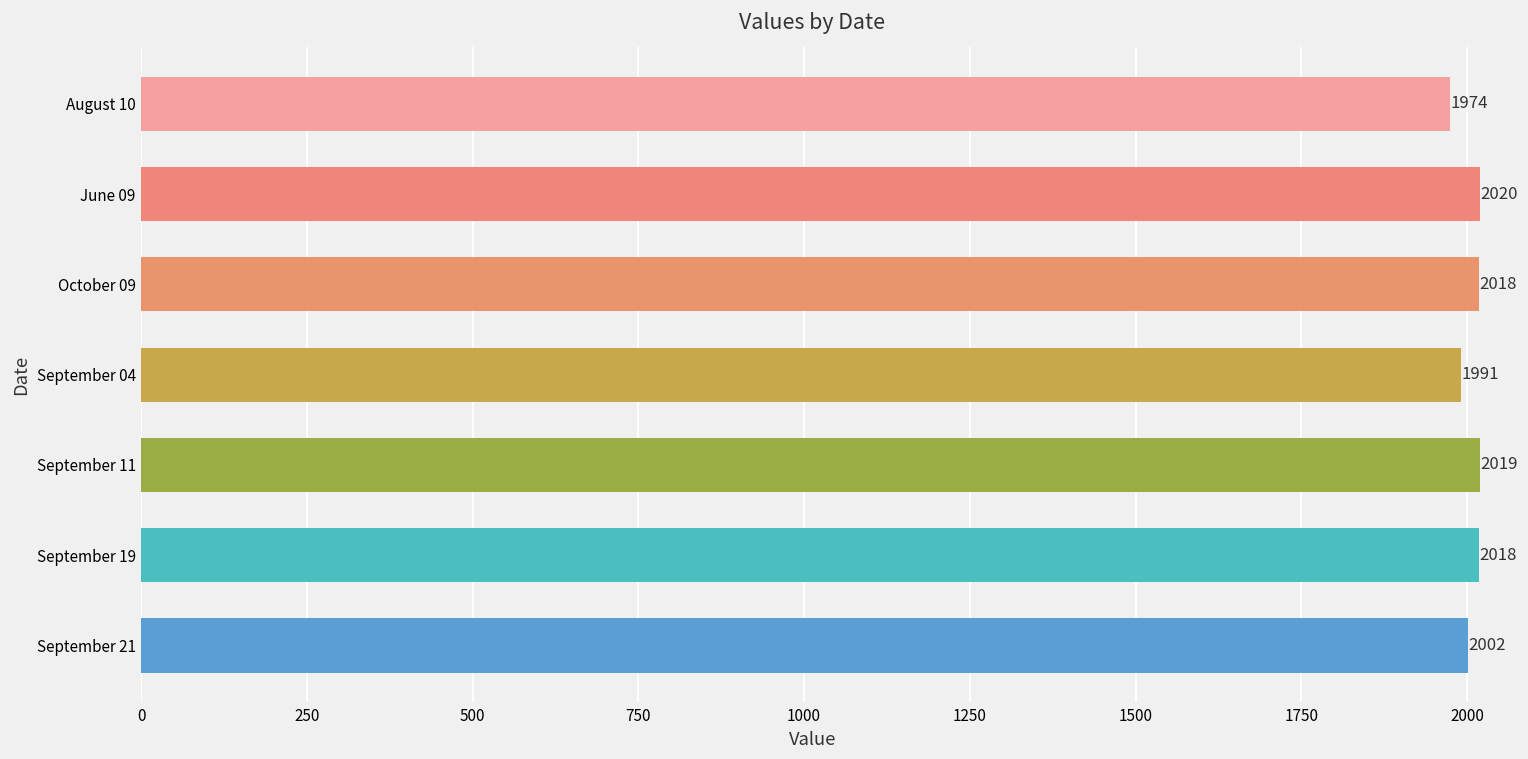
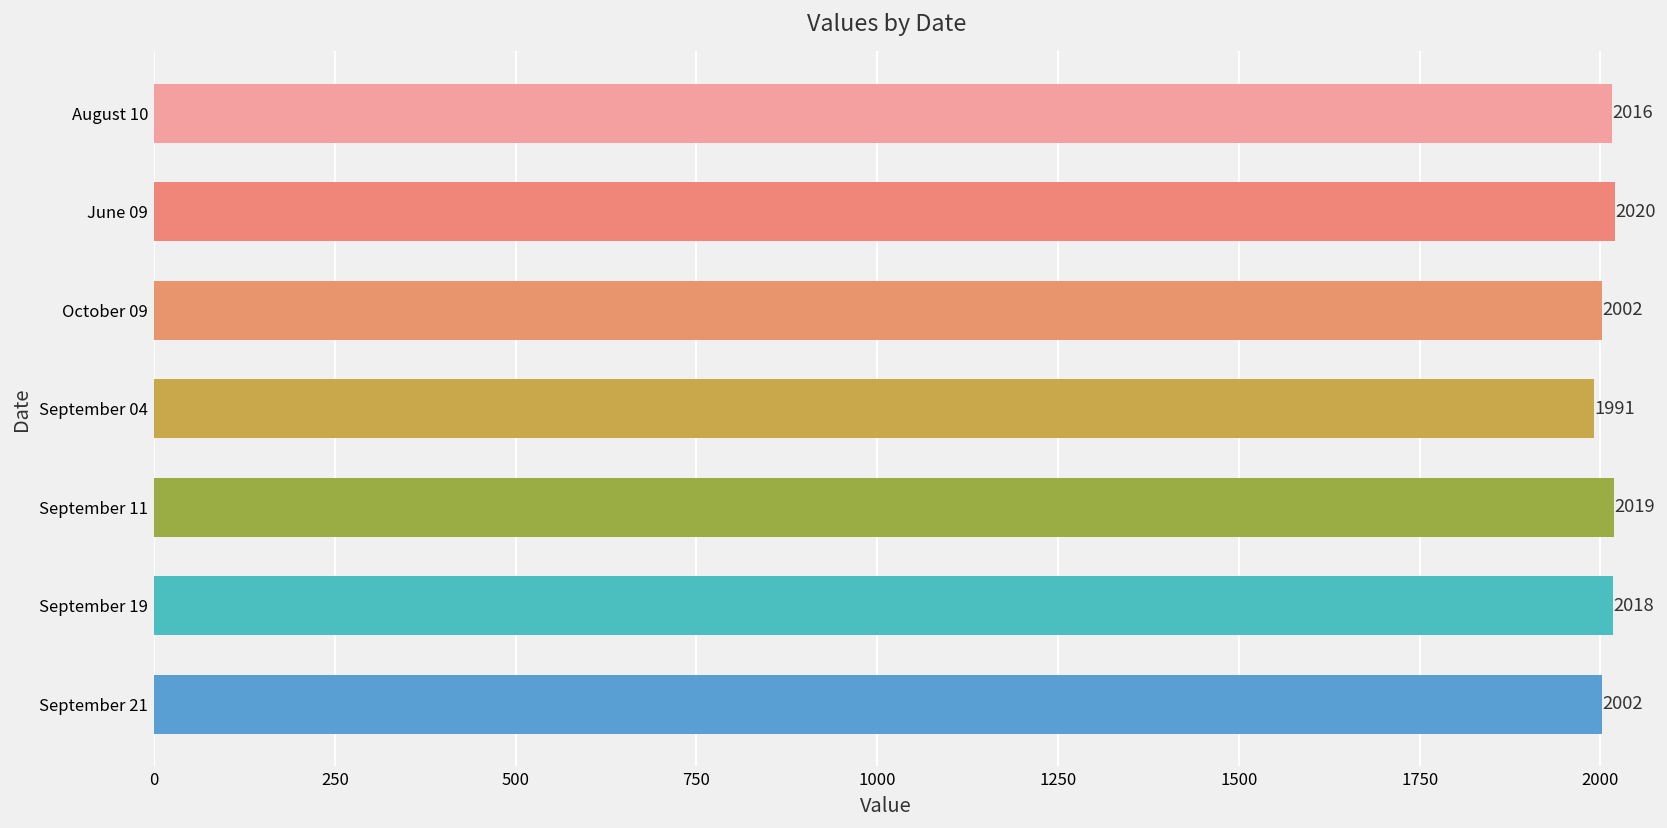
August 10: 1974 -> 2016
October 09: 2018 -> 2002
